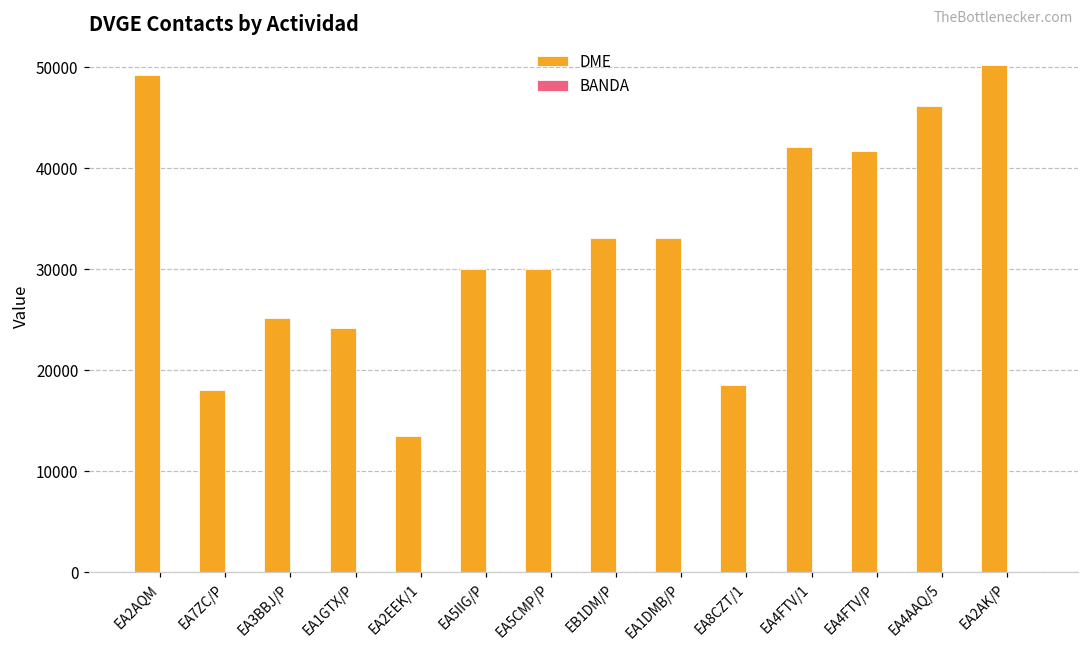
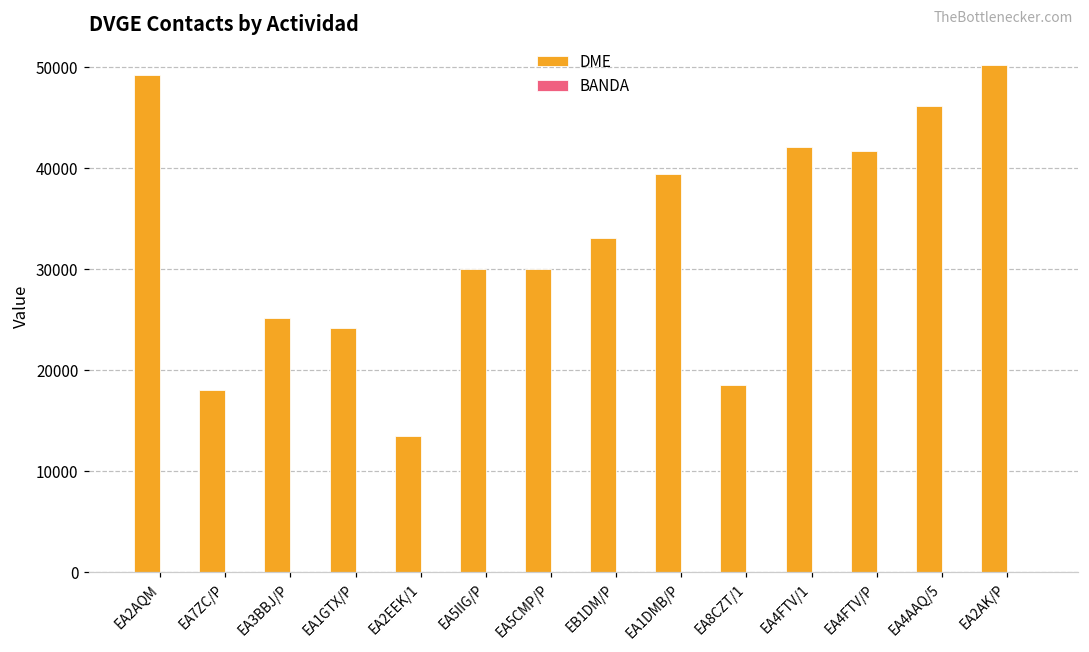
DME, EA1DMB/P: 33000 -> 39000
